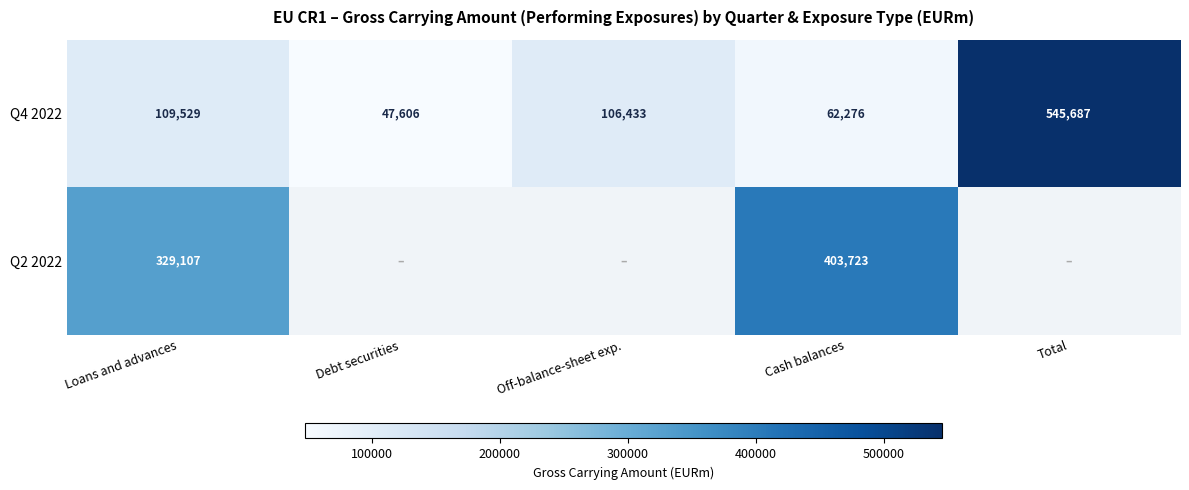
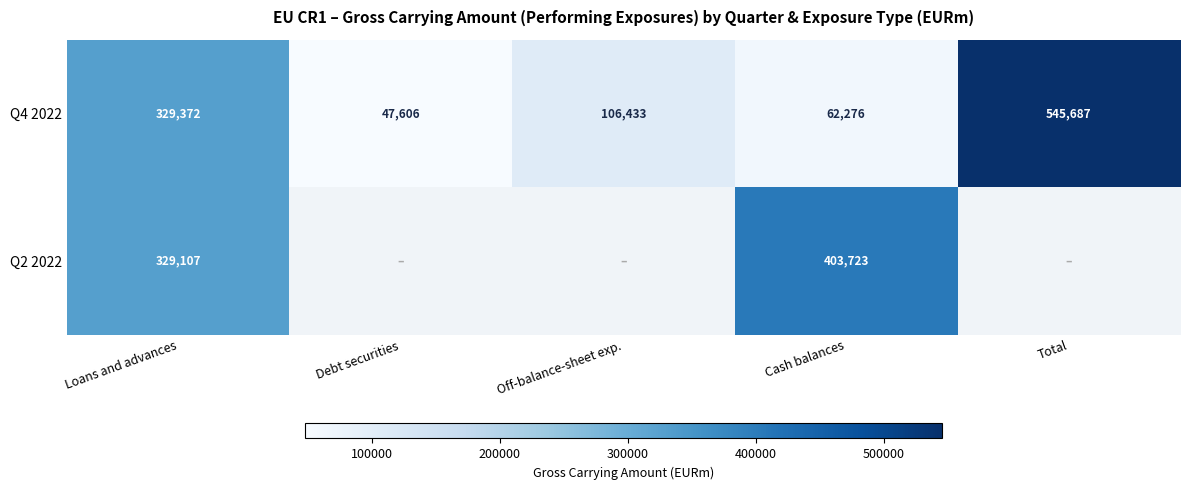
Q4 2022, Loans and advances: 109,529 -> 329,372
